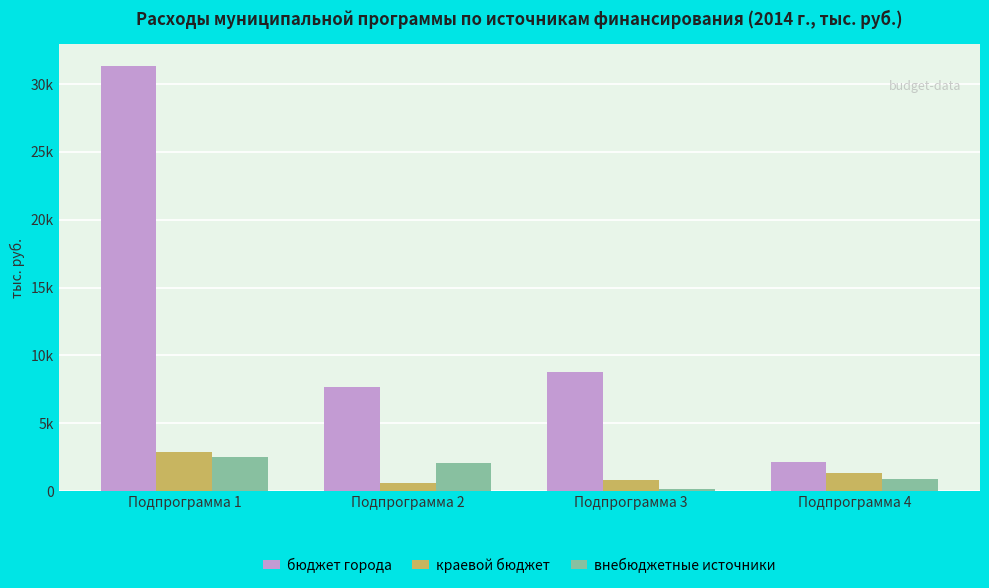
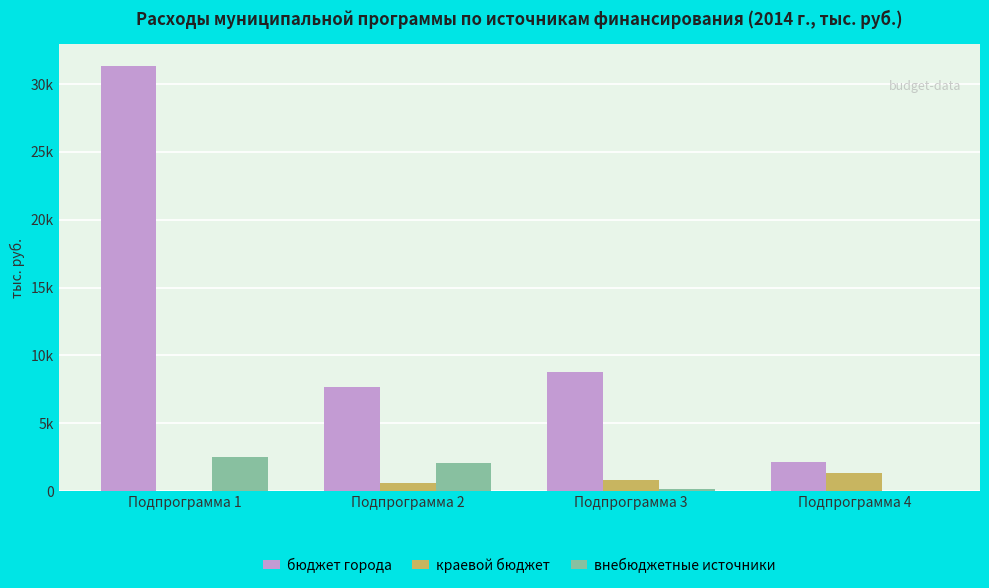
краевой бюджет, Подпрограмма 1: 2900 -> 0
внебюджетные источники, Подпрограмма 4: 900 -> 0
